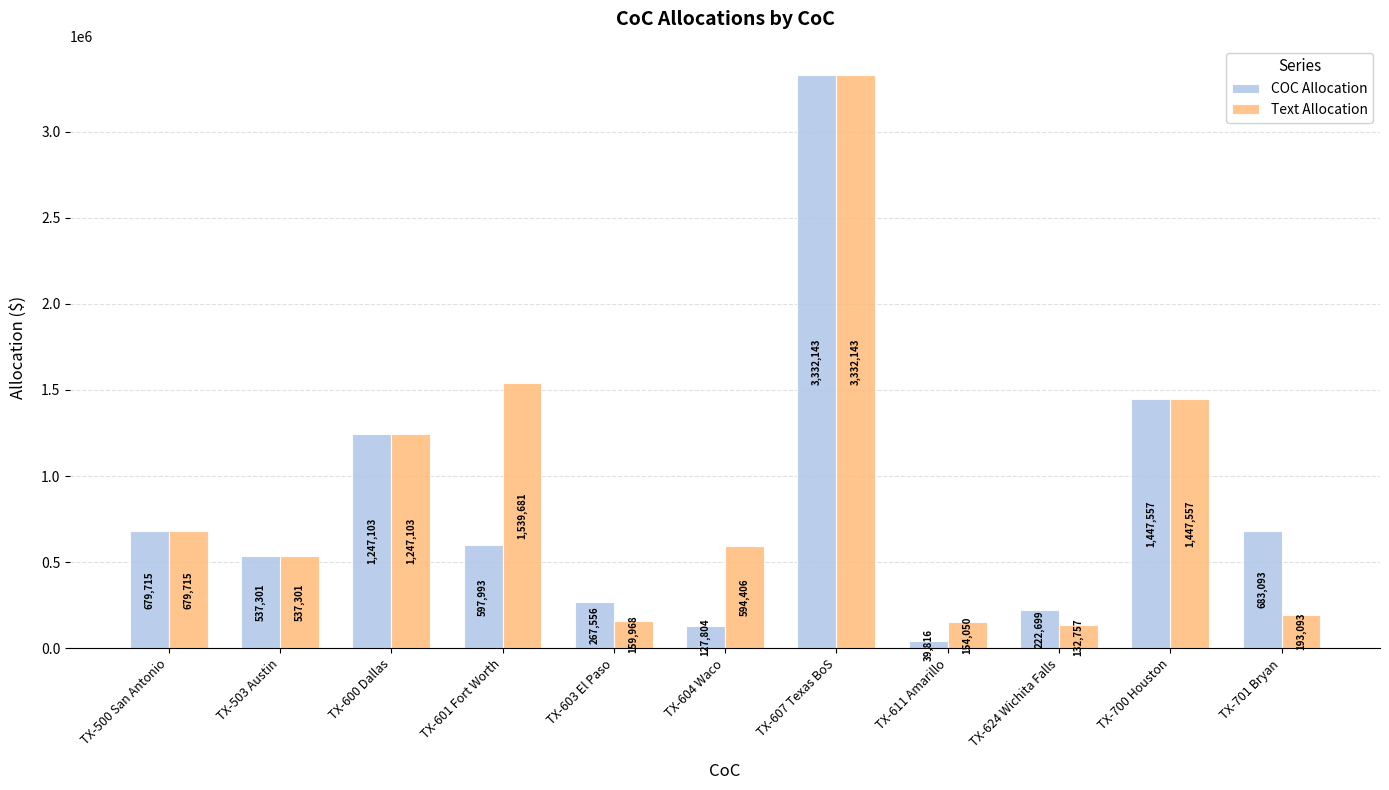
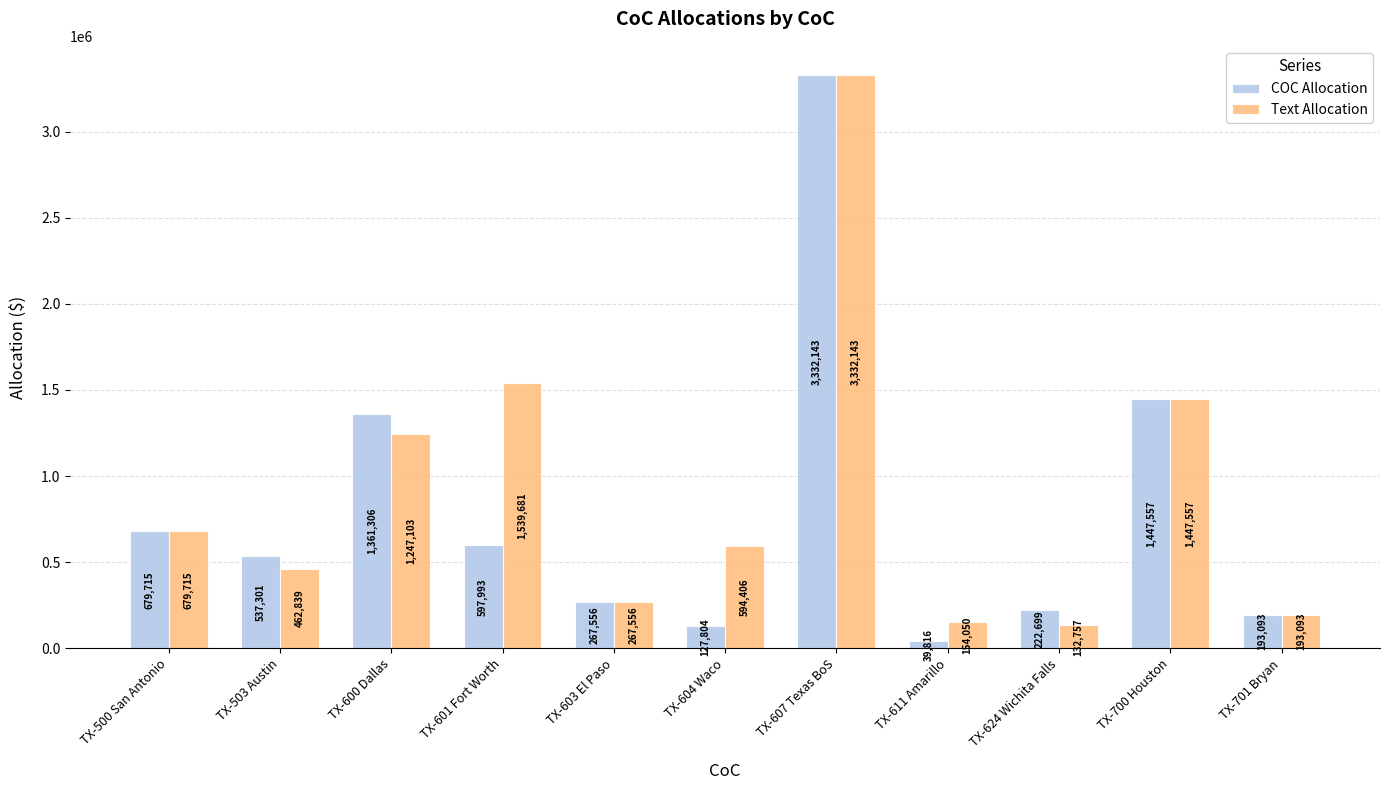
Text Allocation, TX-503 Austin: 537,301 -> 462,839
COC Allocation, TX-600 Dallas: 1,247,103 -> 1,361,306
Text Allocation, TX-603 El Paso: 159,968 -> 267,556
COC Allocation, TX-701 Bryan: 683,093 -> 193,093
